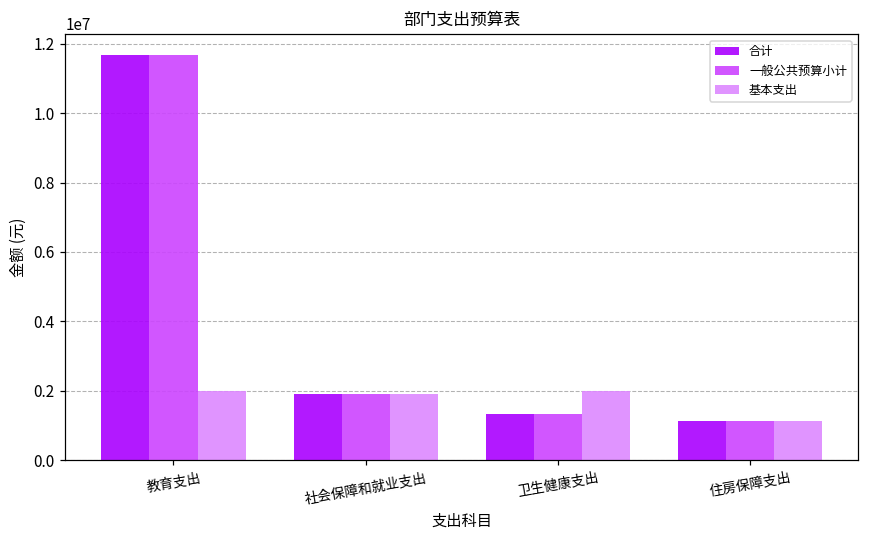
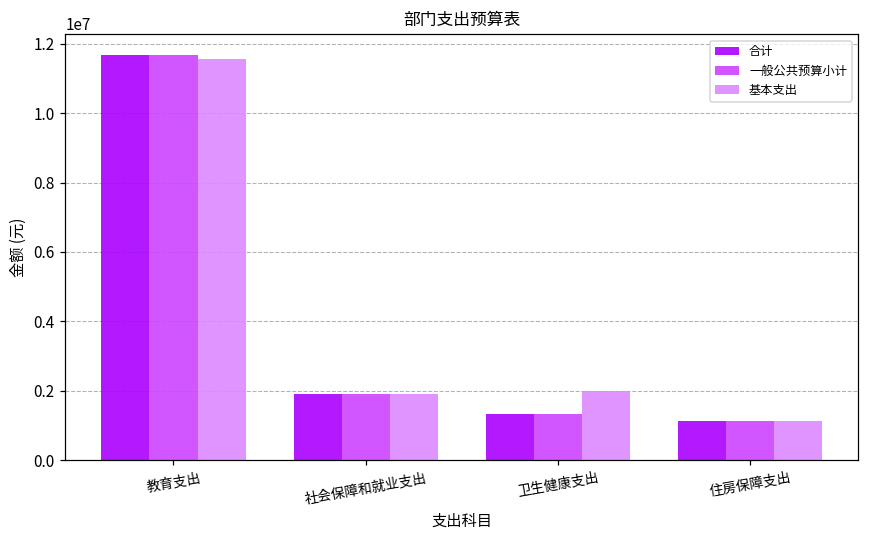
基本支出, 教育支出: 2000000 -> 11500000
